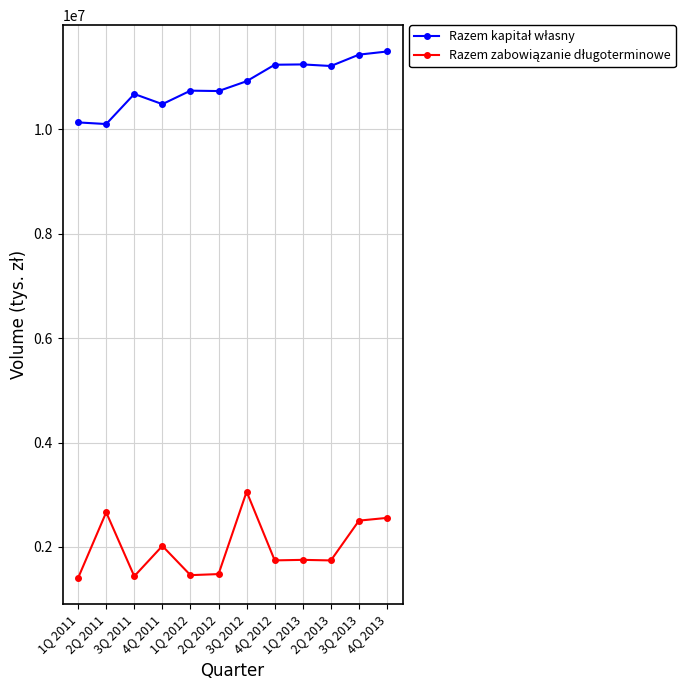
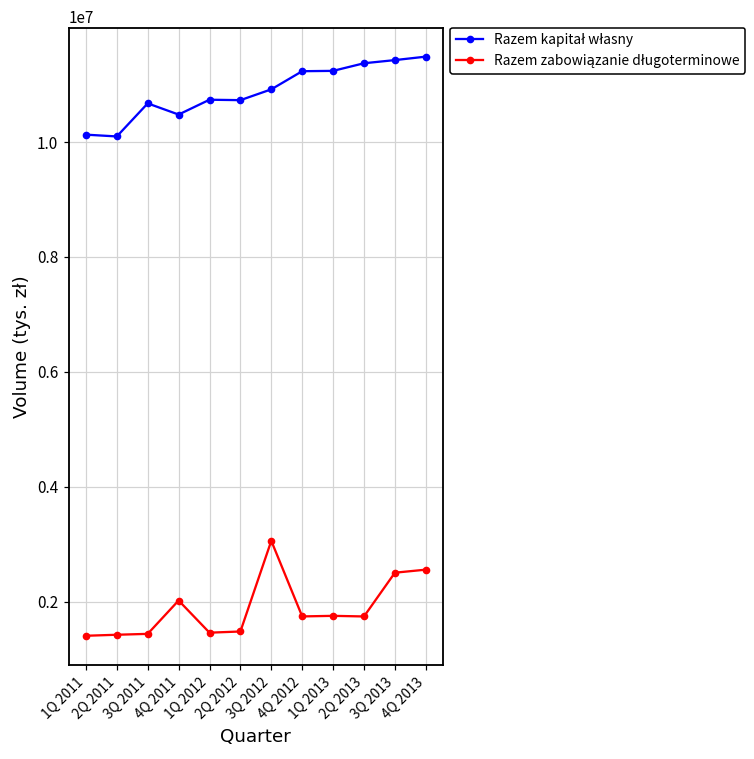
Razem zabowiązanie długoterminowe, 2Q 2011: 2700000 -> 1400000
Razem kapitał własny, 2Q 2013: 11200000 -> 11400000
